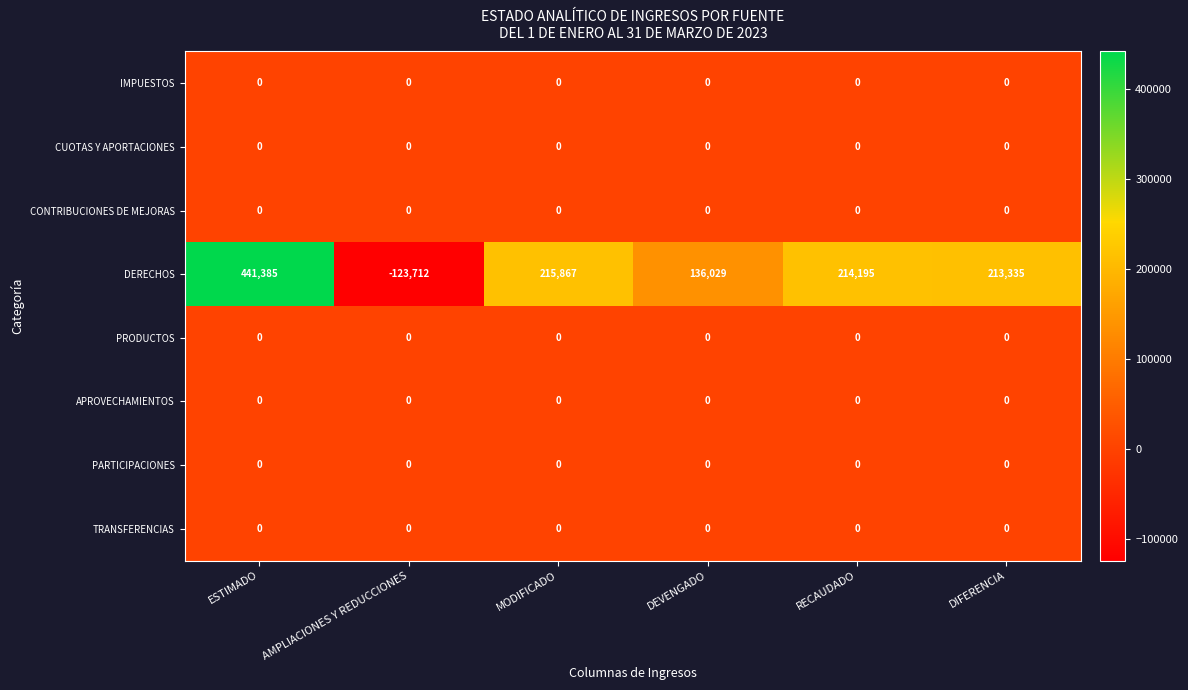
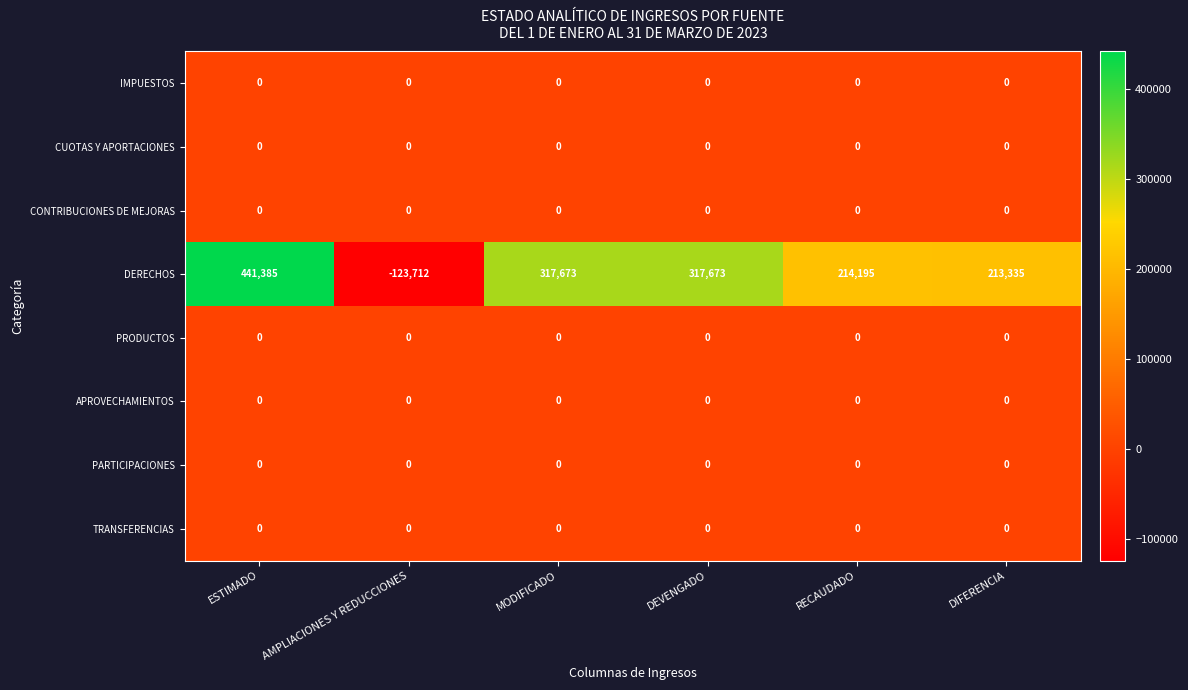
DERECHOS, MODIFICADO: 215,867 -> 317,673
DERECHOS, DEVENGADO: 136,029 -> 317,673
